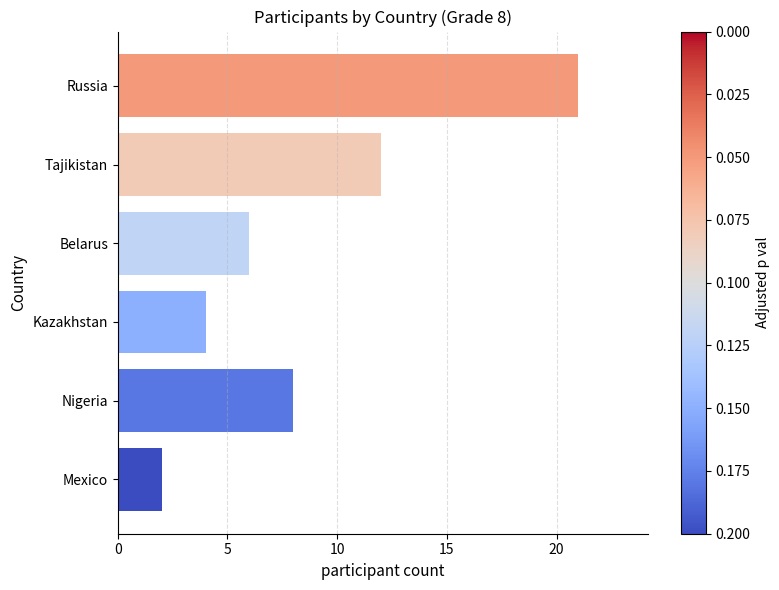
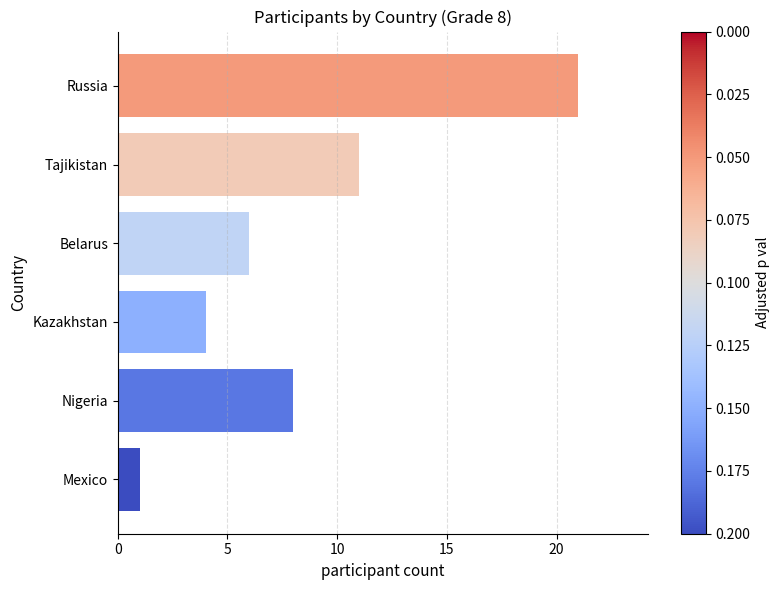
Tajikistan: 12 -> 11
Mexico: 2 -> 1
